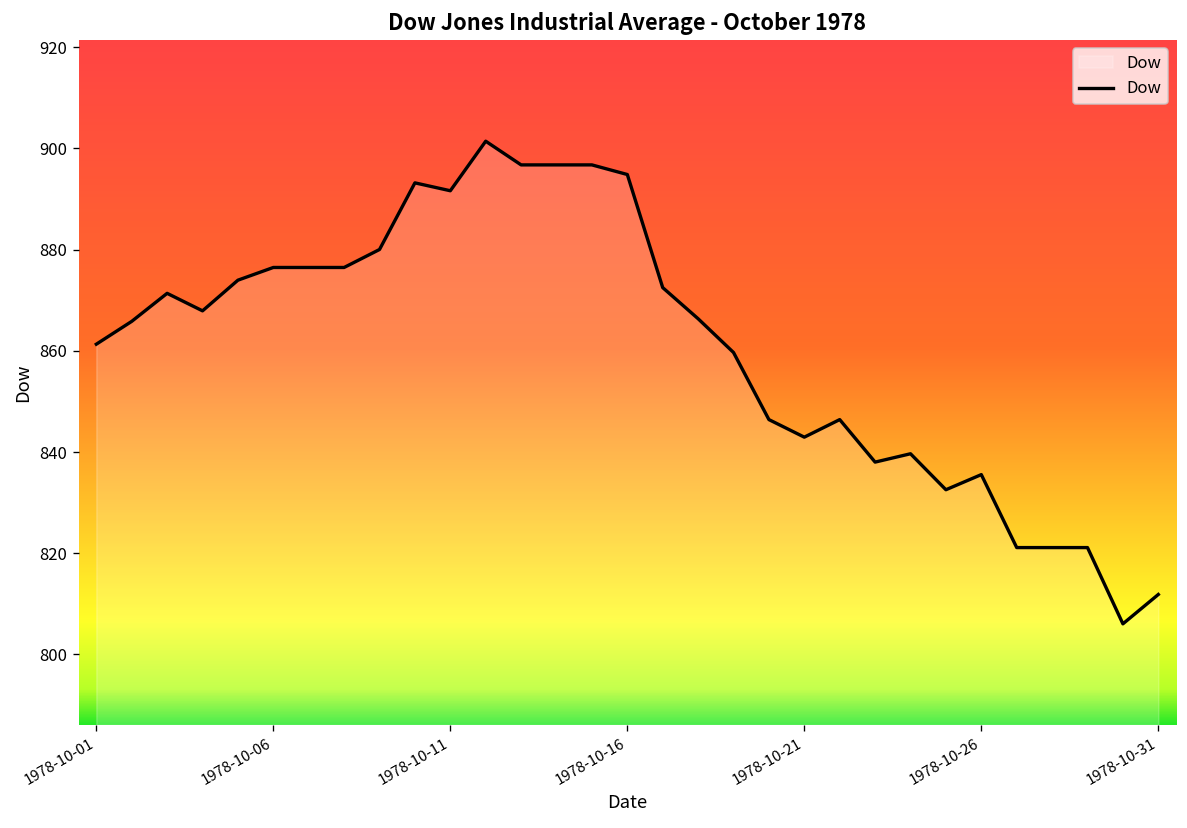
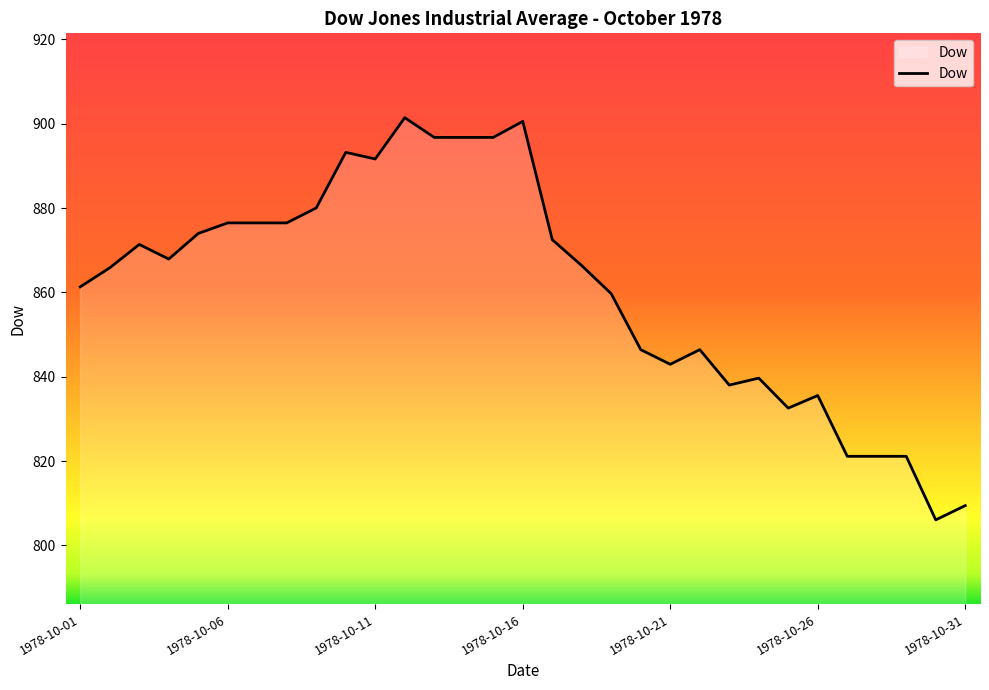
1978-10-16: 895 -> 901
1978-10-31: 812 -> 809
